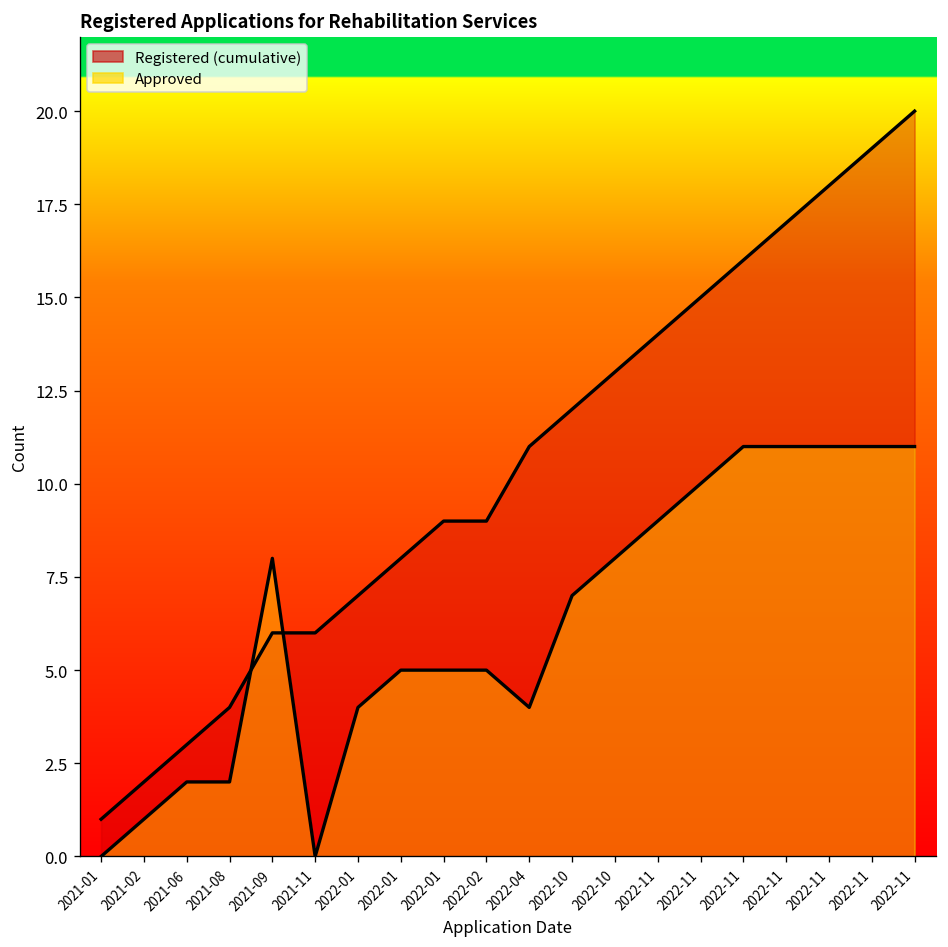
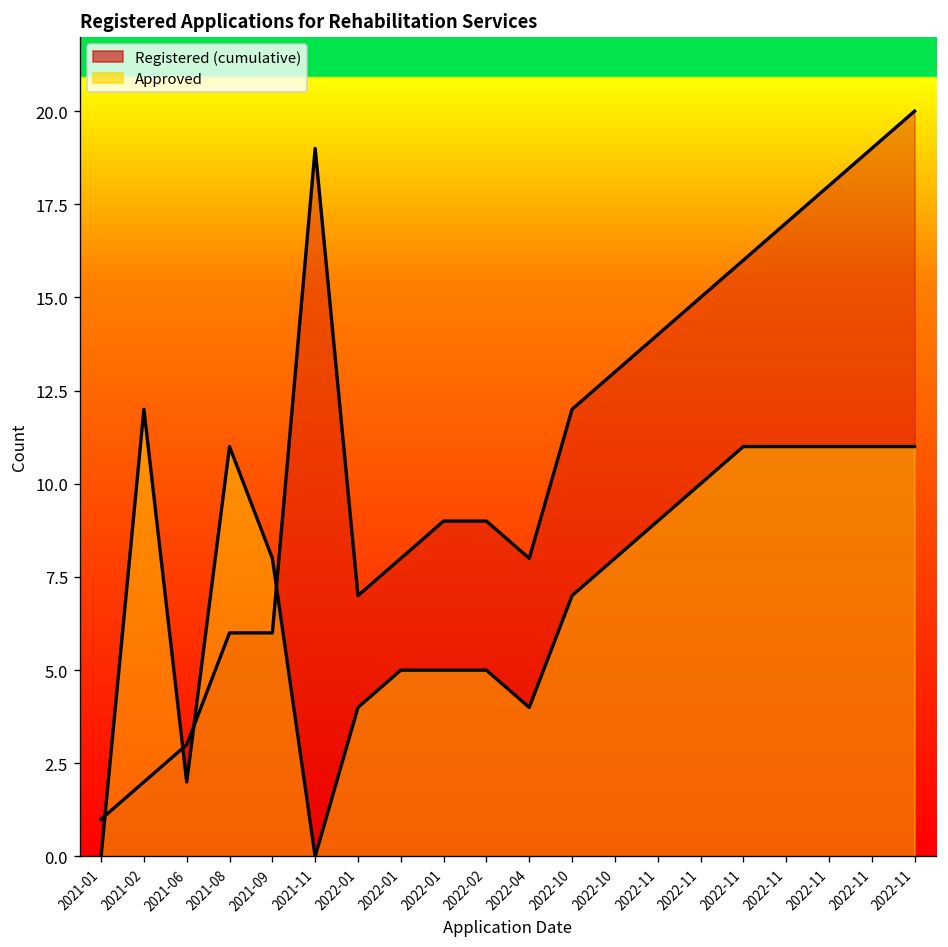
Approved, 2021-02: 1 -> 12
Registered (cumulative), 2021-08: 4 -> 6
Approved, 2021-08: 2 -> 11
Registered (cumulative), 2021-11: 6 -> 19
Registered (cumulative), 2022-04: 11 -> 8
